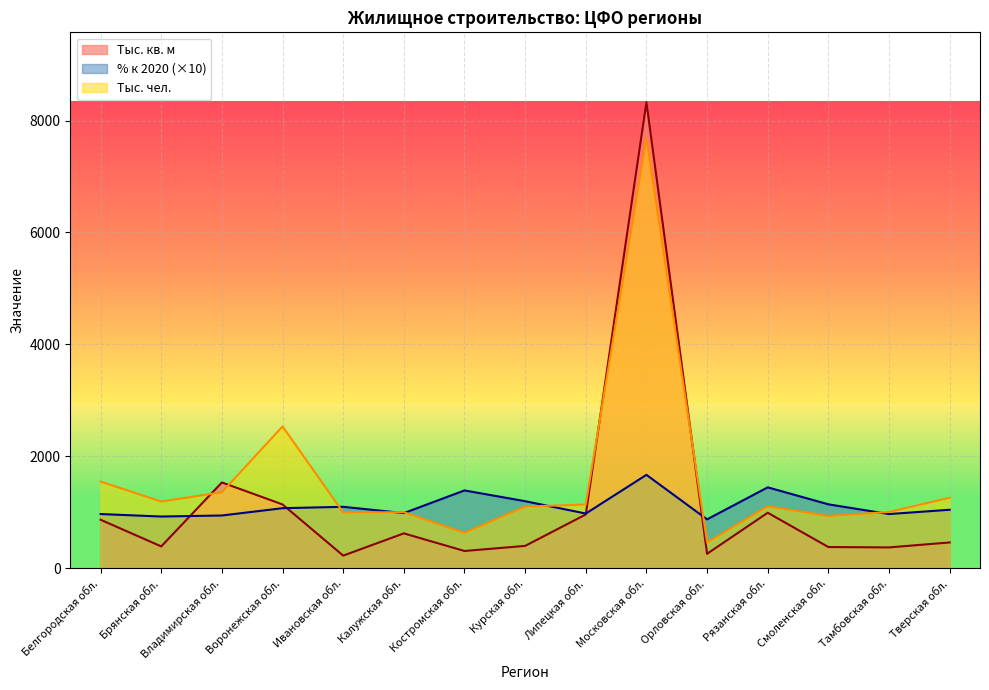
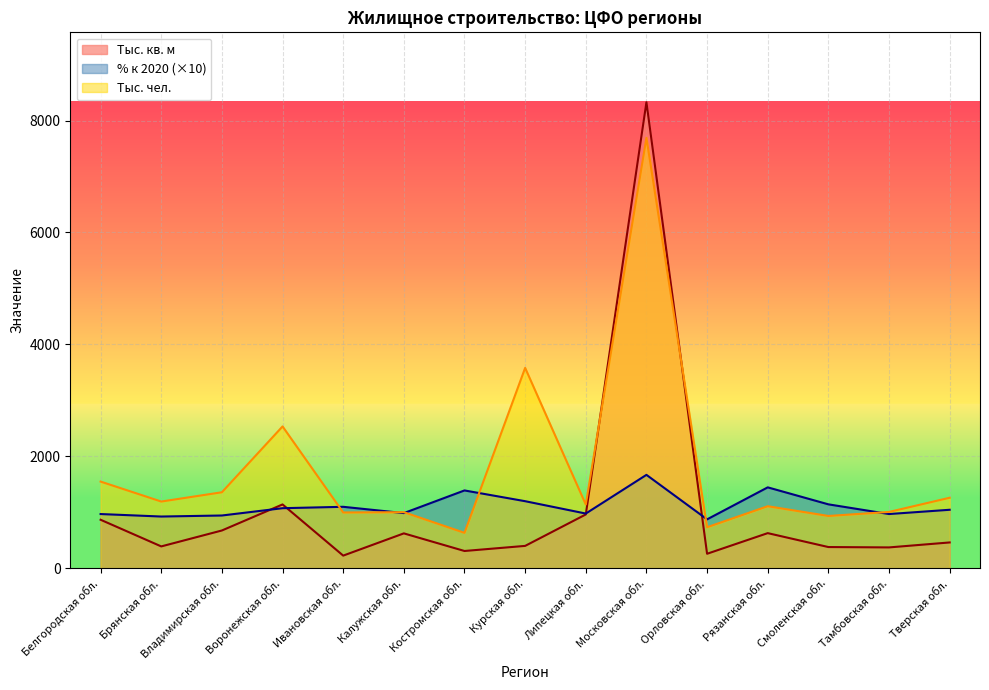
Тыс. кв. м, Владимирская обл.: 1500 -> 700
Тыс. чел., Курская обл.: 1100 -> 3600
Тыс. чел., Орловская обл.: 500 -> 700
Тыс. кв. м, Рязанская обл.: 1000 -> 600
